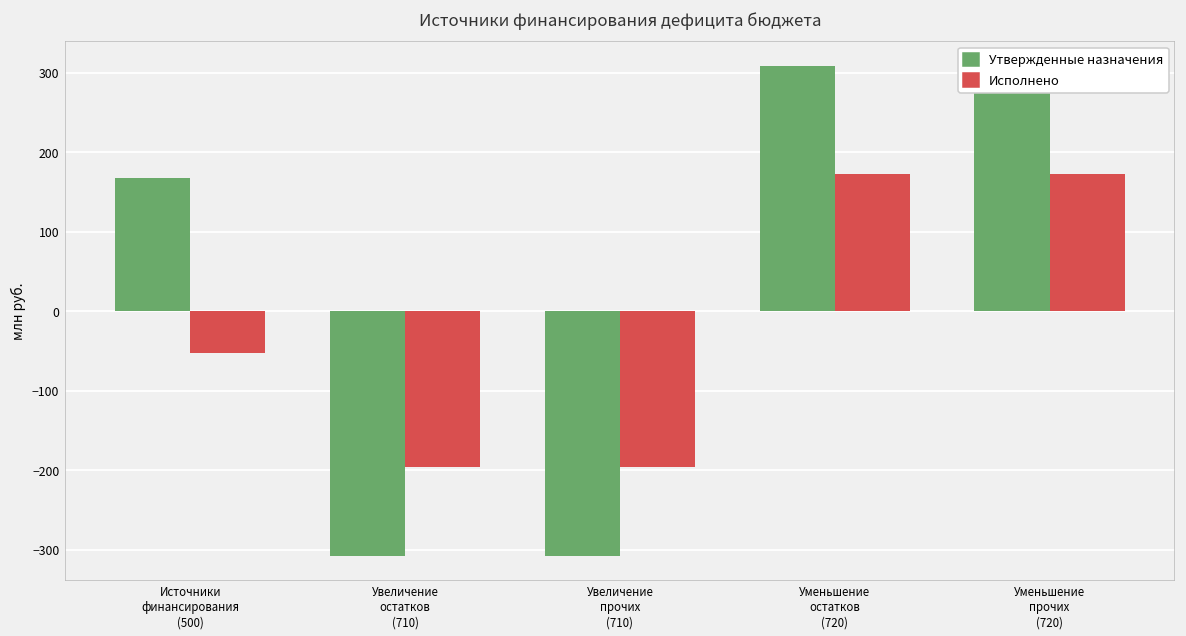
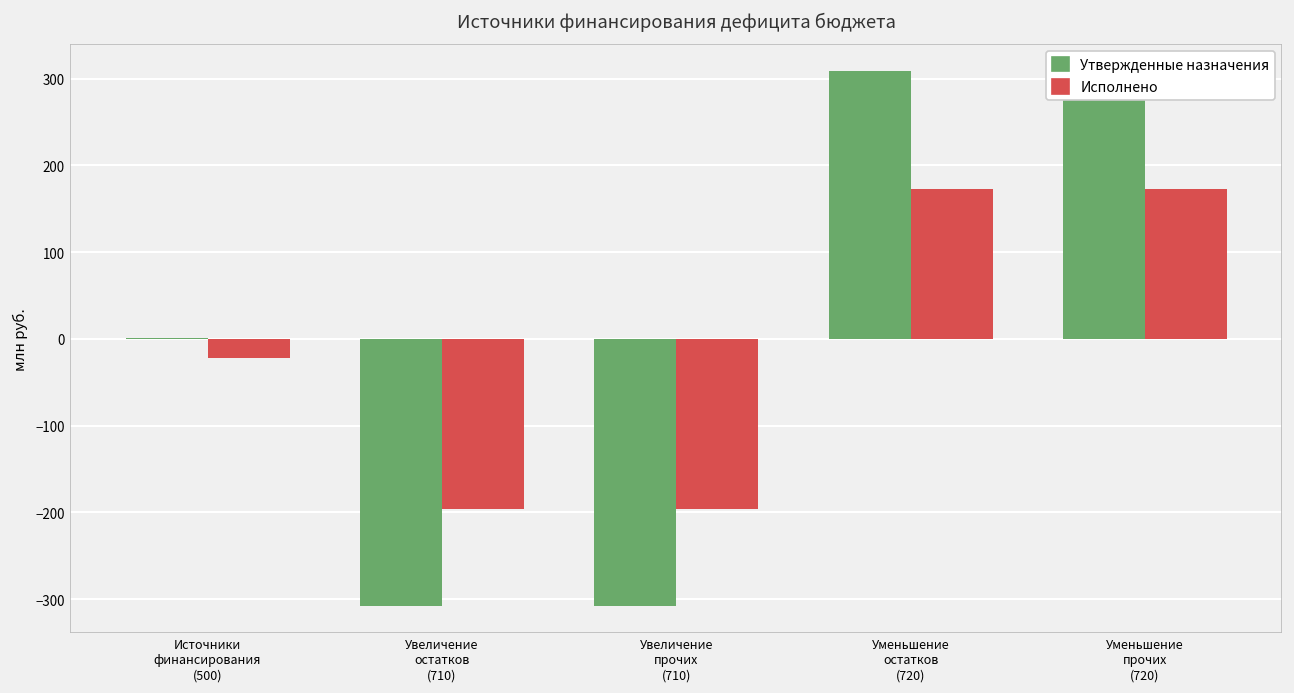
Утвержденные назначения, Источники финансирования (500): 170 -> 0
Исполнено, Источники финансирования (500): -50 -> -20
